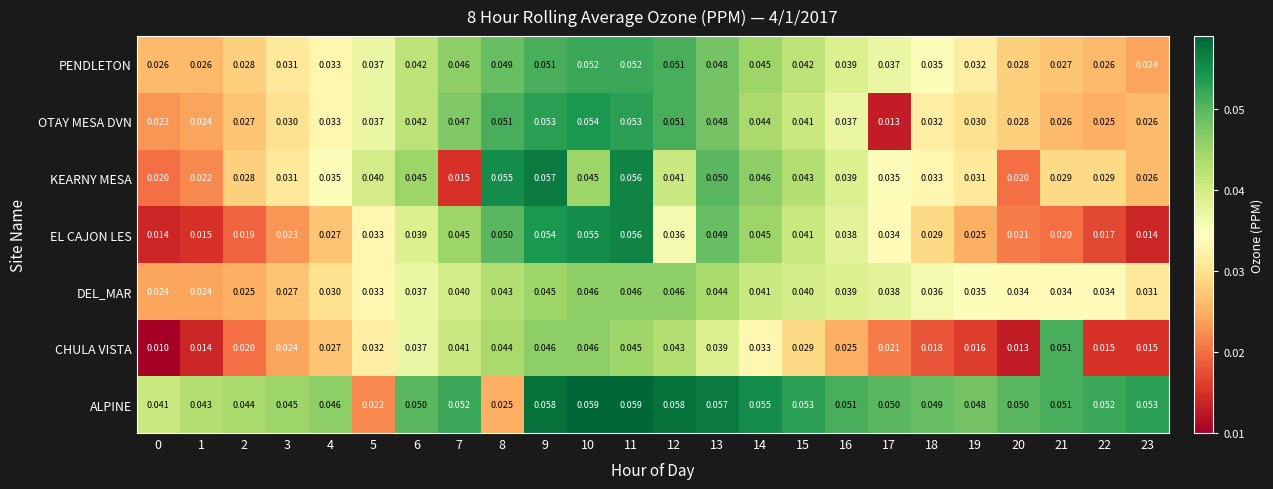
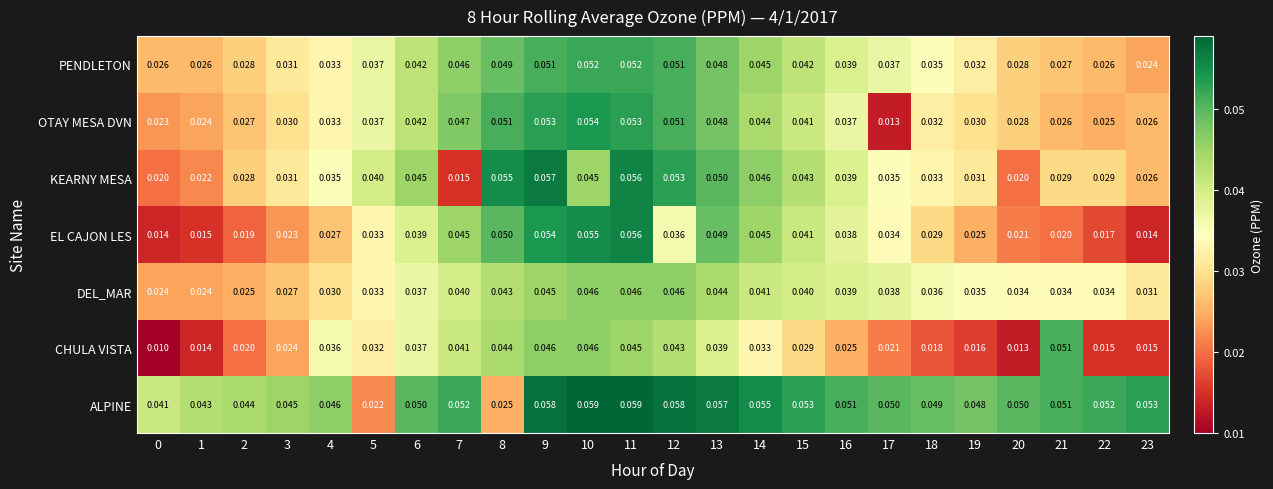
KEARNY MESA, 12: 0.041 -> 0.053
CHULA VISTA, 4: 0.027 -> 0.036
